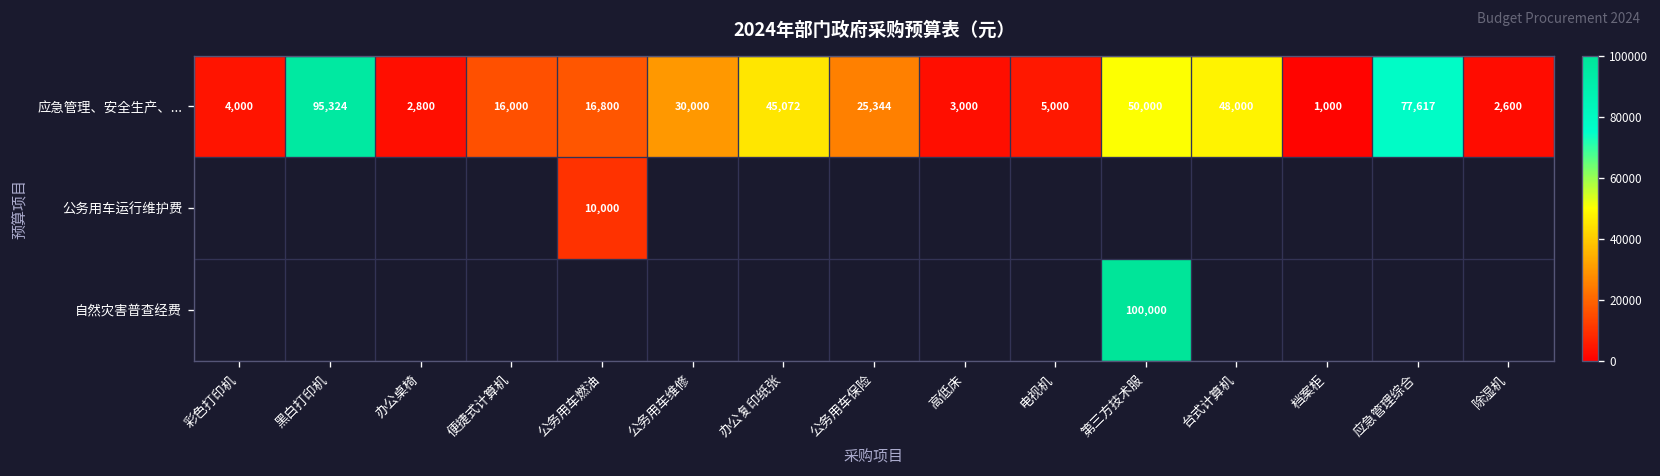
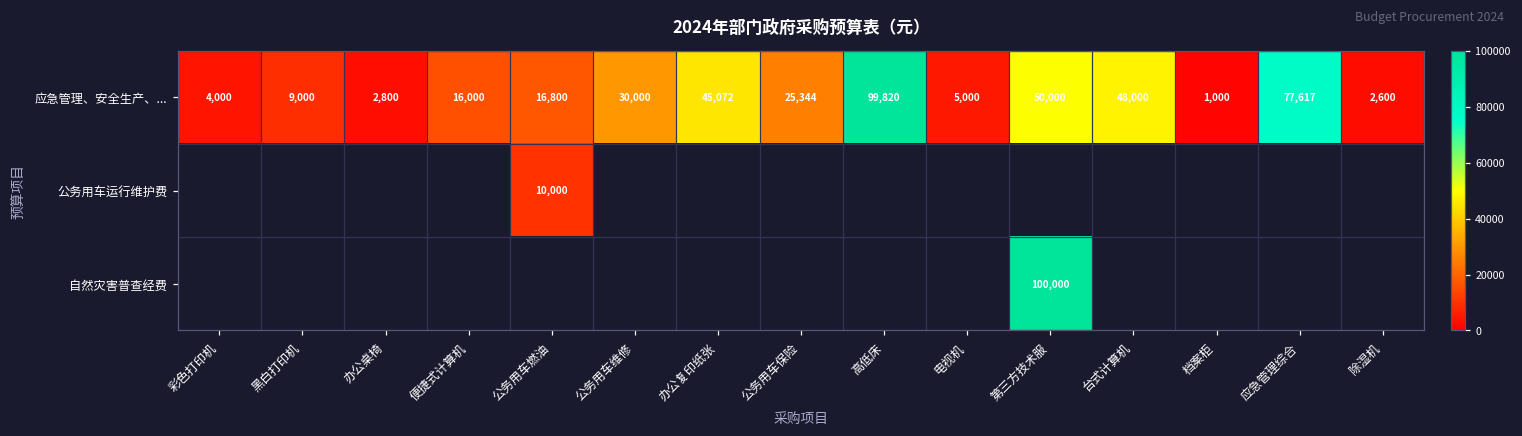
应急管理、安全生产、..., 黑白打印机: 95,324 -> 9,000
应急管理、安全生产、..., 高低床: 3,000 -> 99,820
